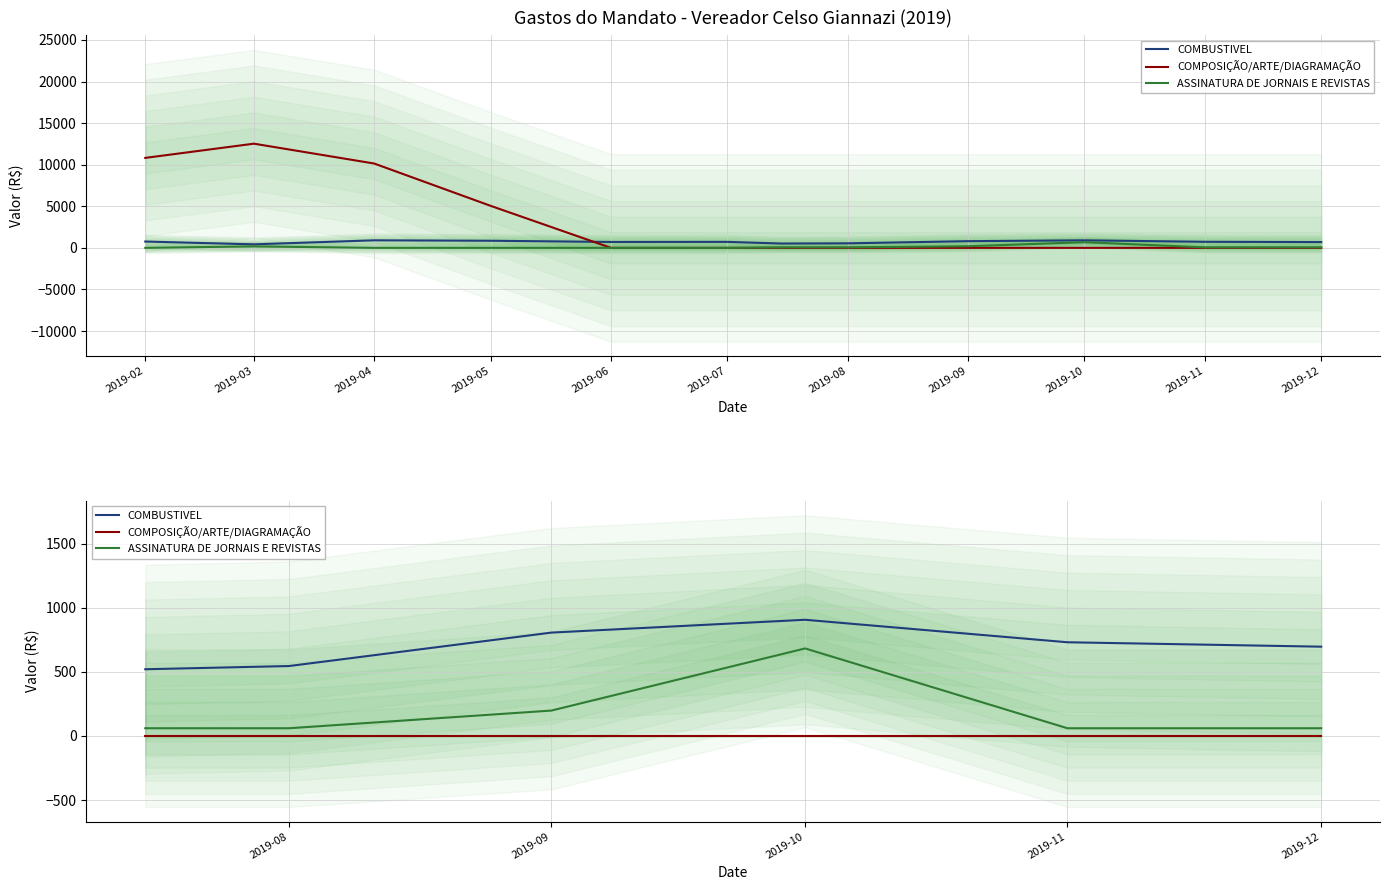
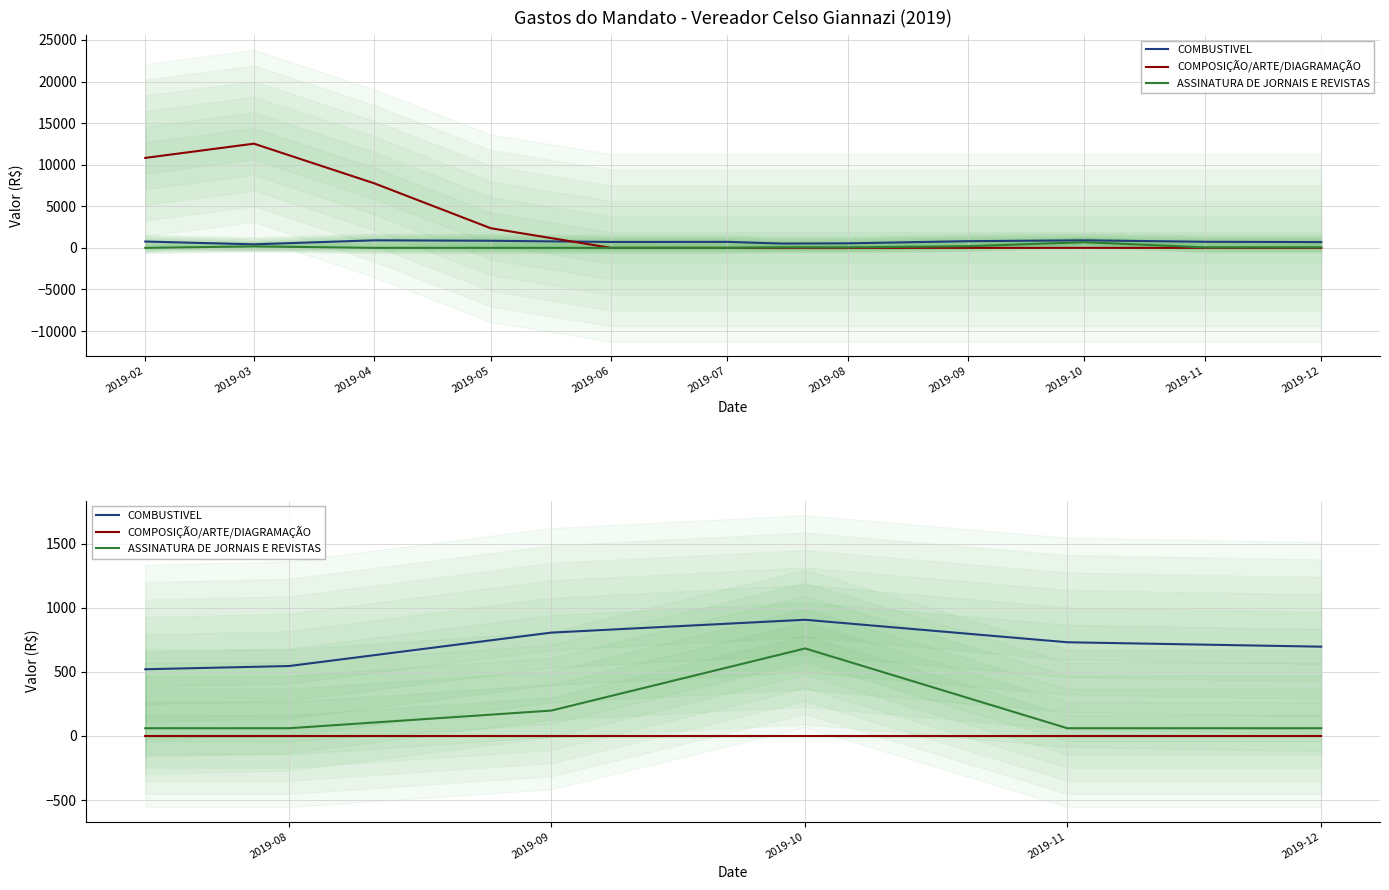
Gastos do Mandato - Vereador Celso Giannazi (2019), COMPOSIÇÃO/ARTE/DIAGRAMAÇÃO, 2019-04: 10000 -> 8000
Gastos do Mandato - Vereador Celso Giannazi (2019), COMPOSIÇÃO/ARTE/DIAGRAMAÇÃO, 2019-05: 5000 -> 2000
